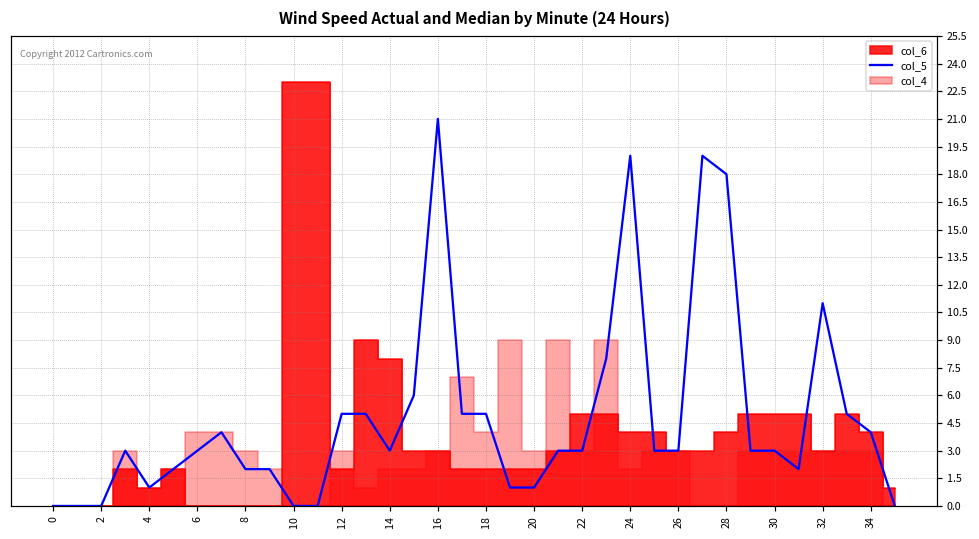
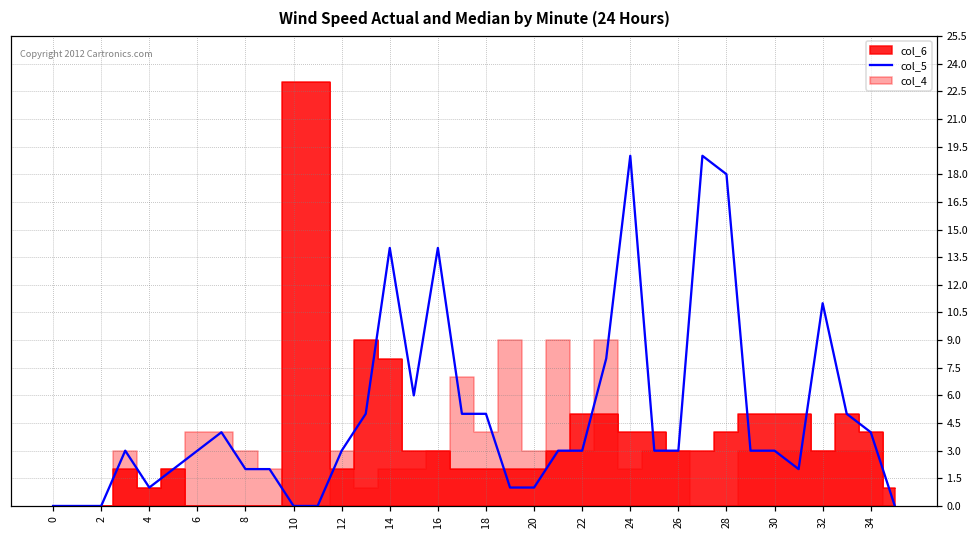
col_5, 12: 5 -> 3
col_5, 14: 3 -> 14
col_5, 16: 21 -> 14
